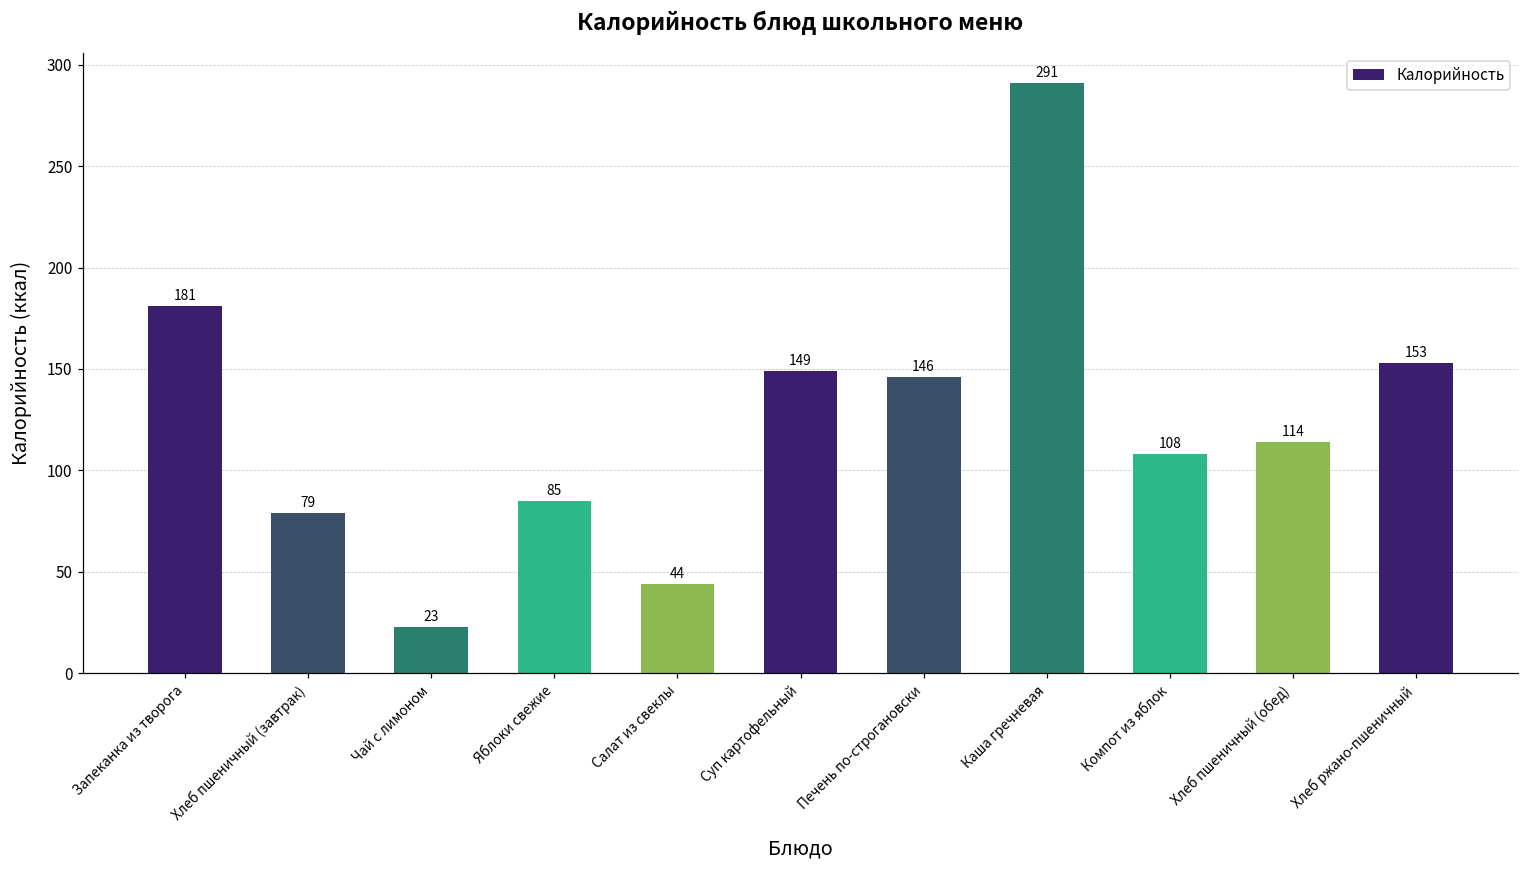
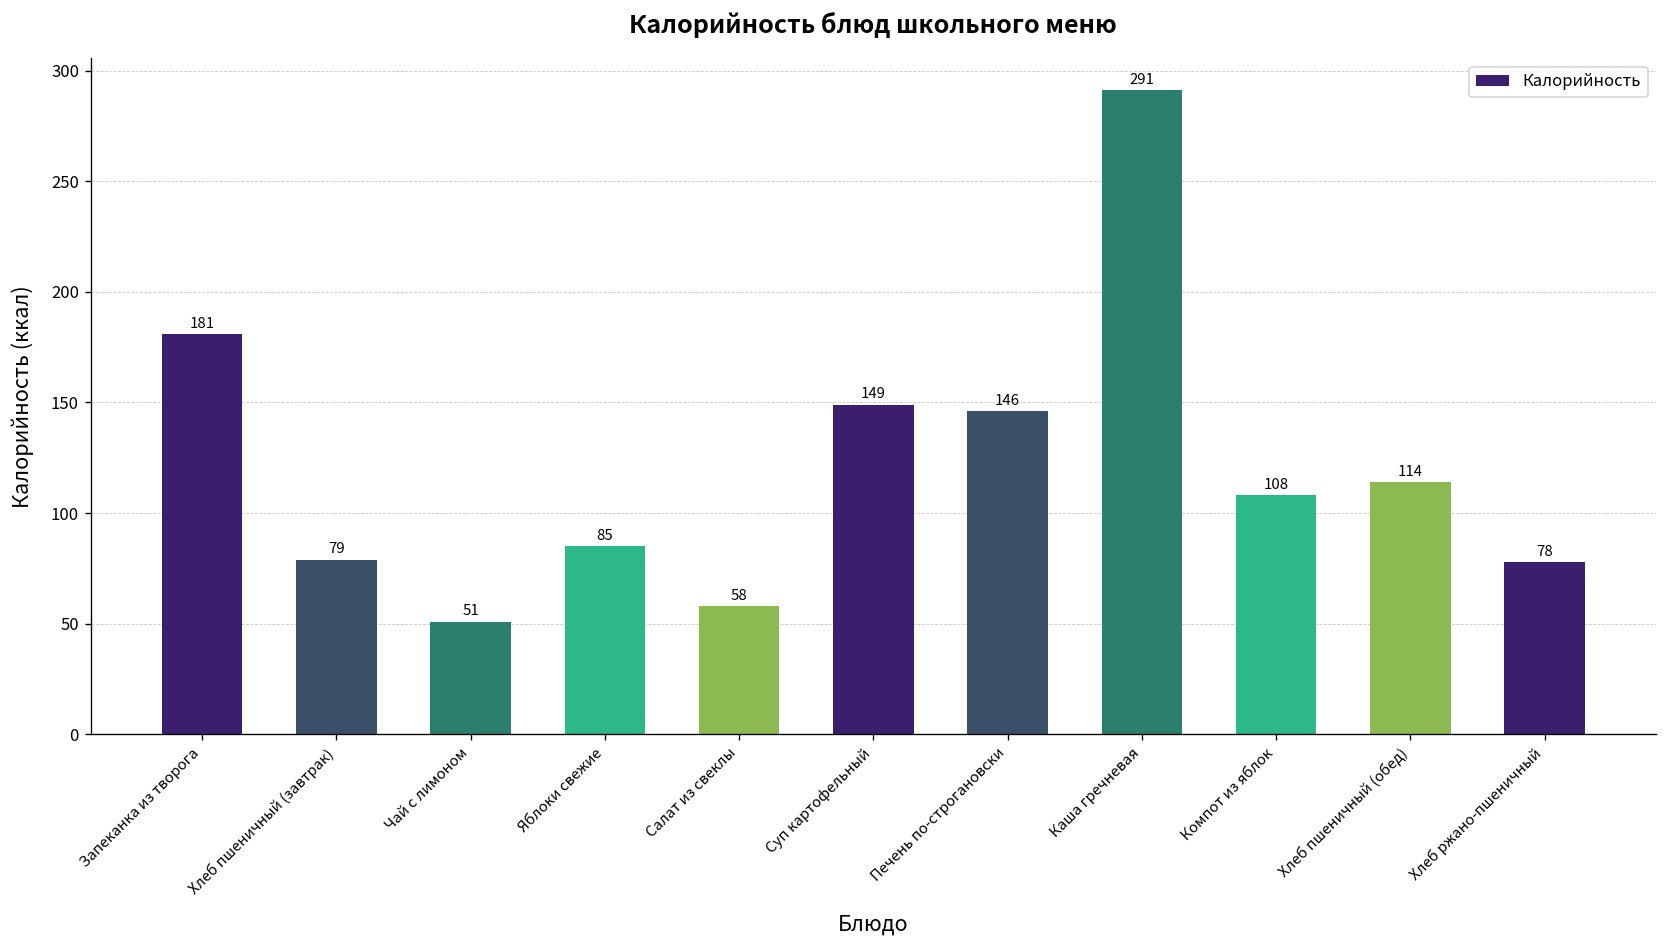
Чай с лимоном: 23 -> 51
Салат из свеклы: 44 -> 58
Хлеб ржано-пшеничный: 153 -> 78
